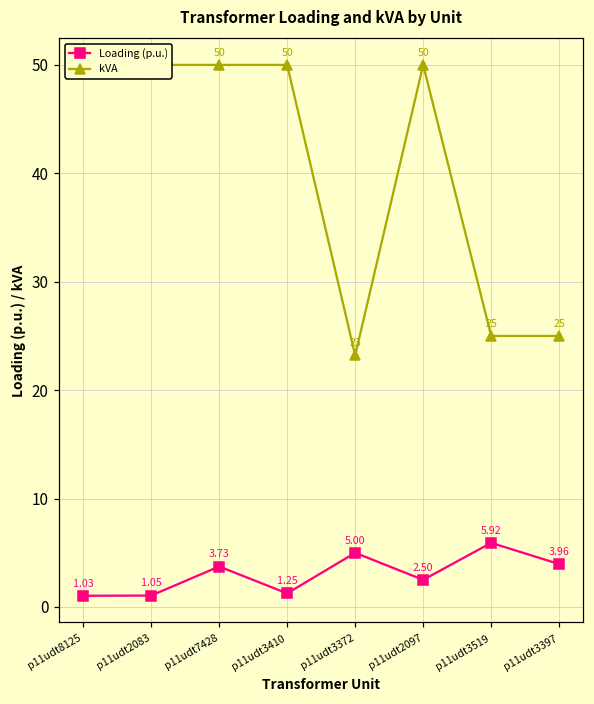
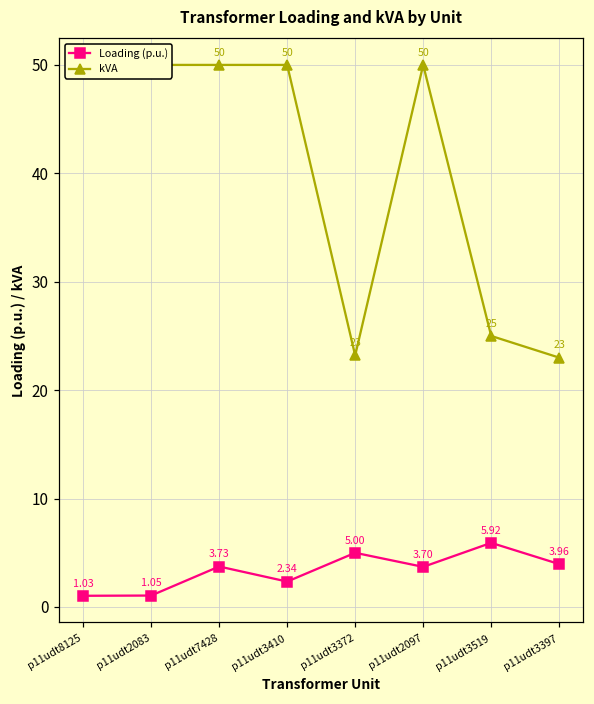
Loading (p.u.), p11udt3410: 1.25 -> 2.34
Loading (p.u.), p11udt2097: 2.50 -> 3.70
kVA, p11udt3397: 25 -> 23
